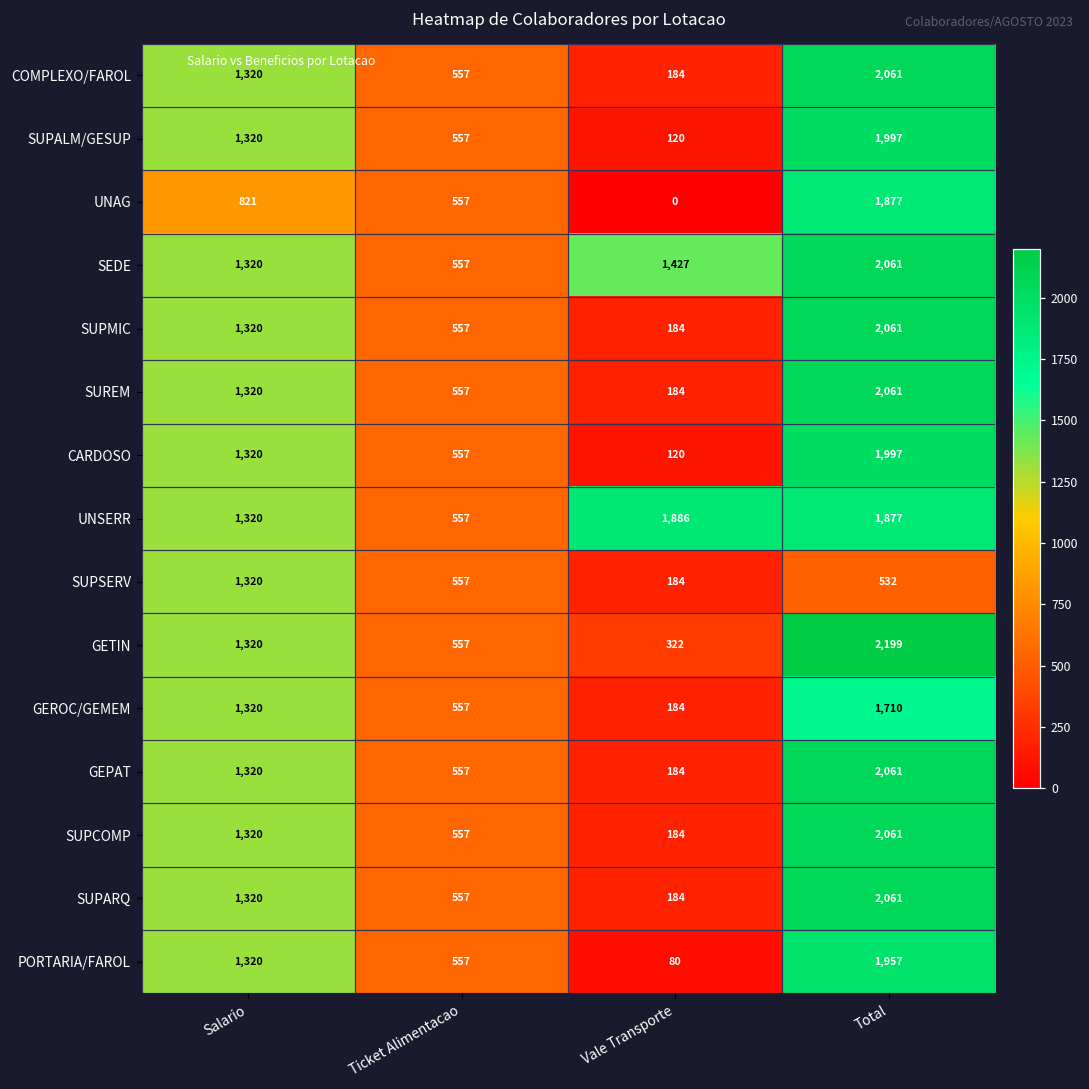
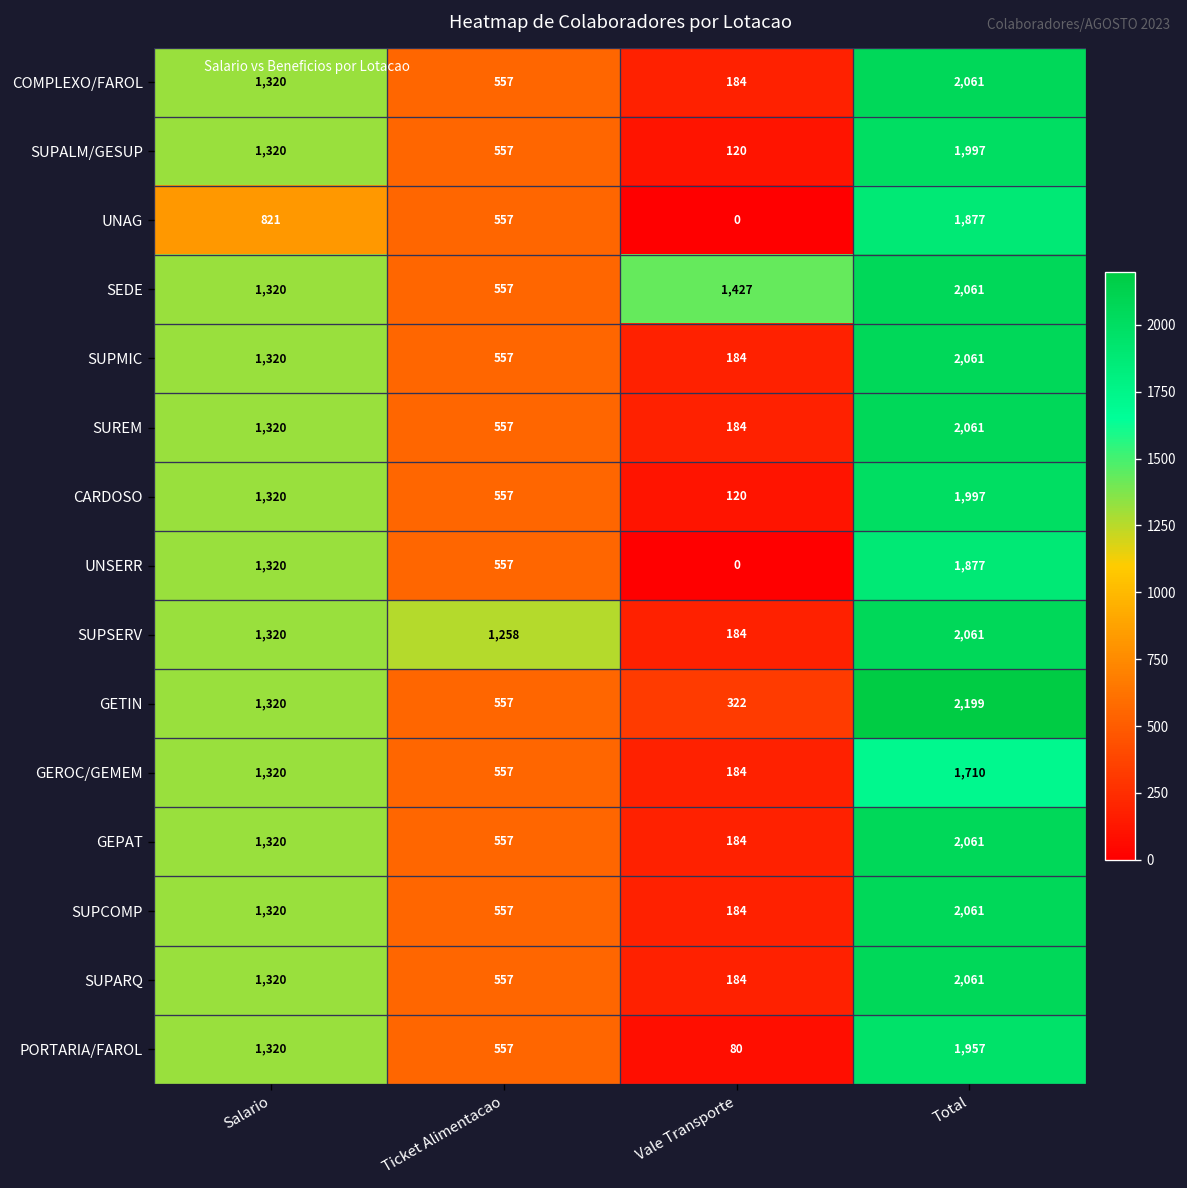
UNSERR, Vale Transporte: 1,886 -> 0
SUPSERV, Ticket Alimentacao: 557 -> 1,258
SUPSERV, Total: 532 -> 2,061
